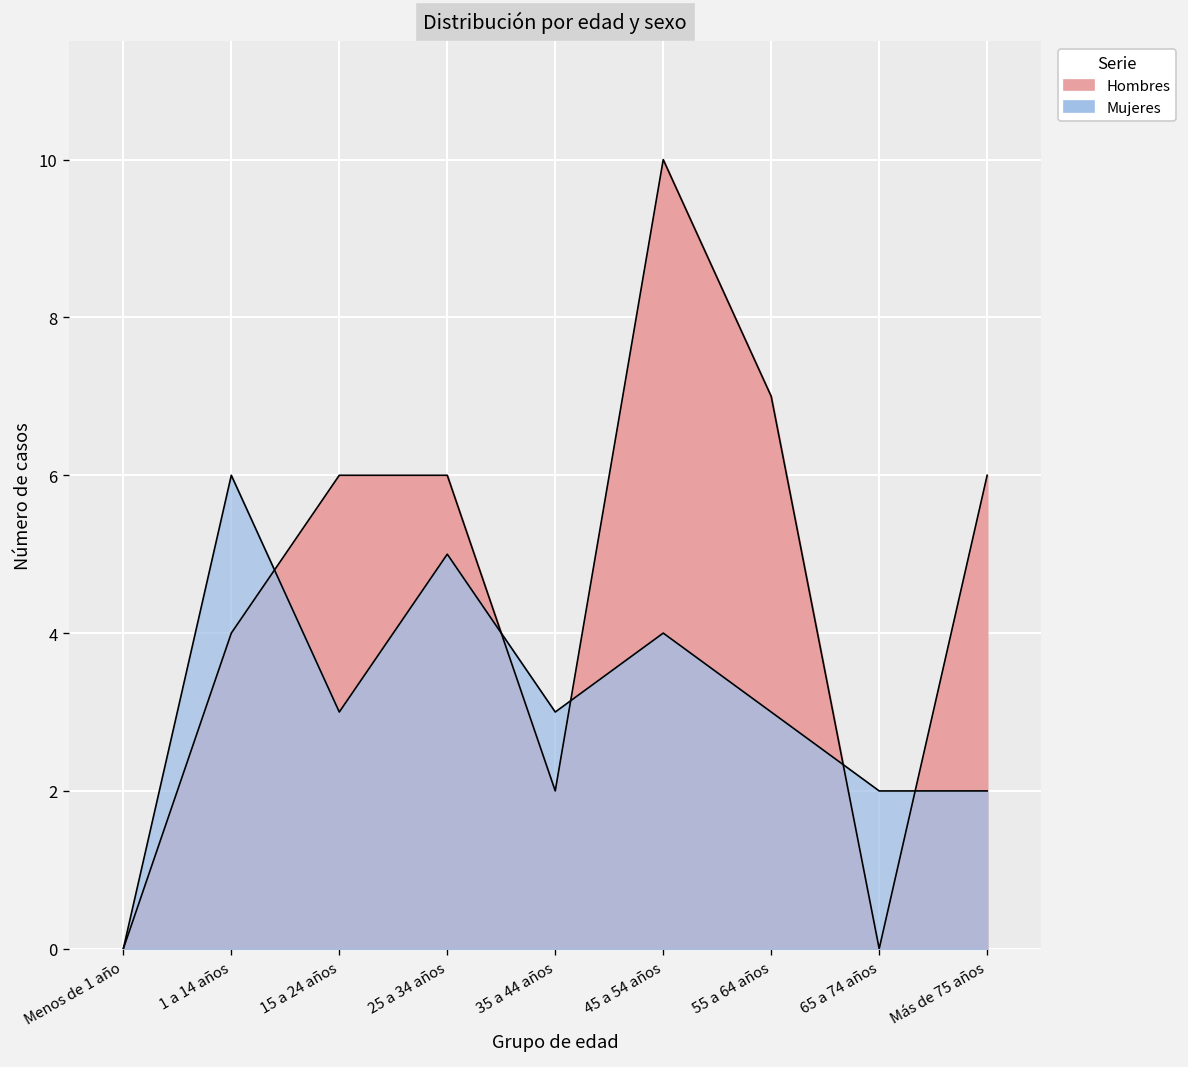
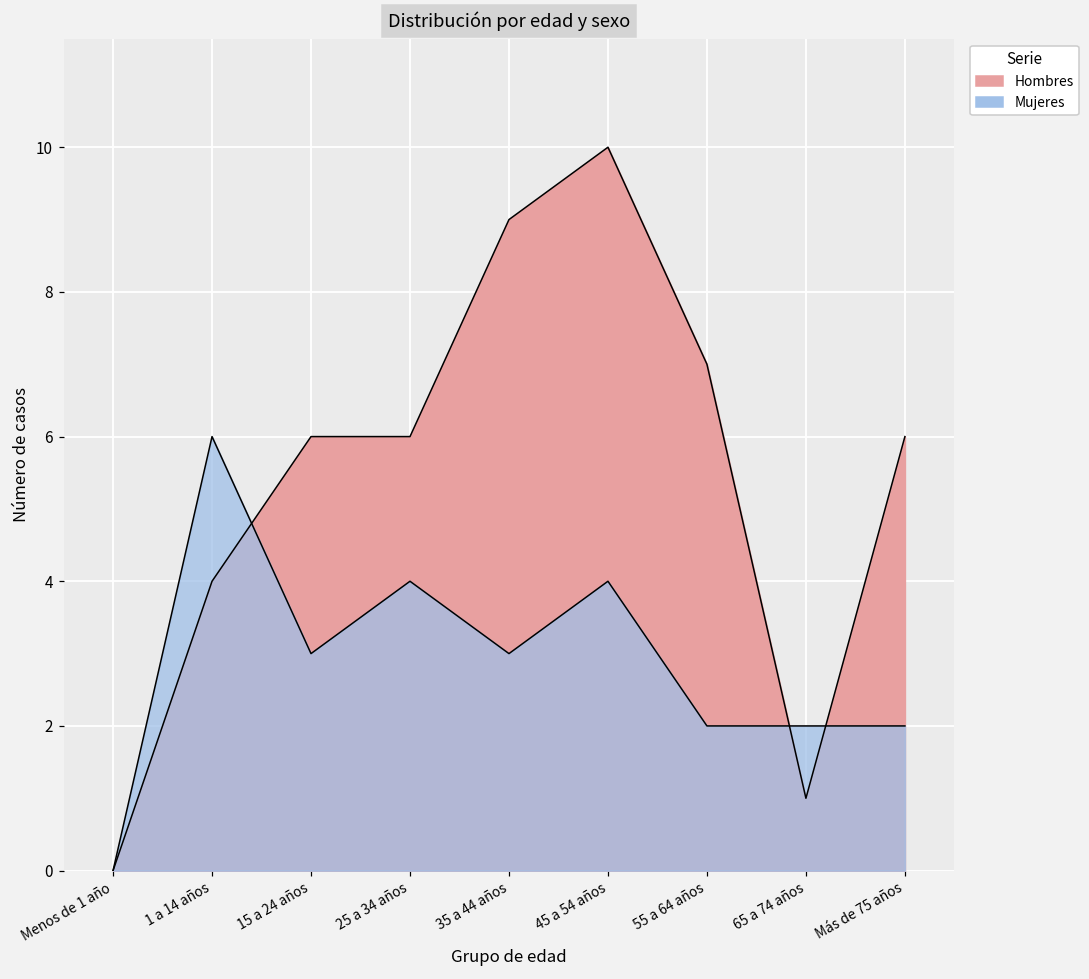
Mujeres, 25 a 34 años: 5 -> 4
Hombres, 35 a 44 años: 2 -> 9
Mujeres, 55 a 64 años: 3 -> 2
Hombres, 65 a 74 años: 0 -> 1
